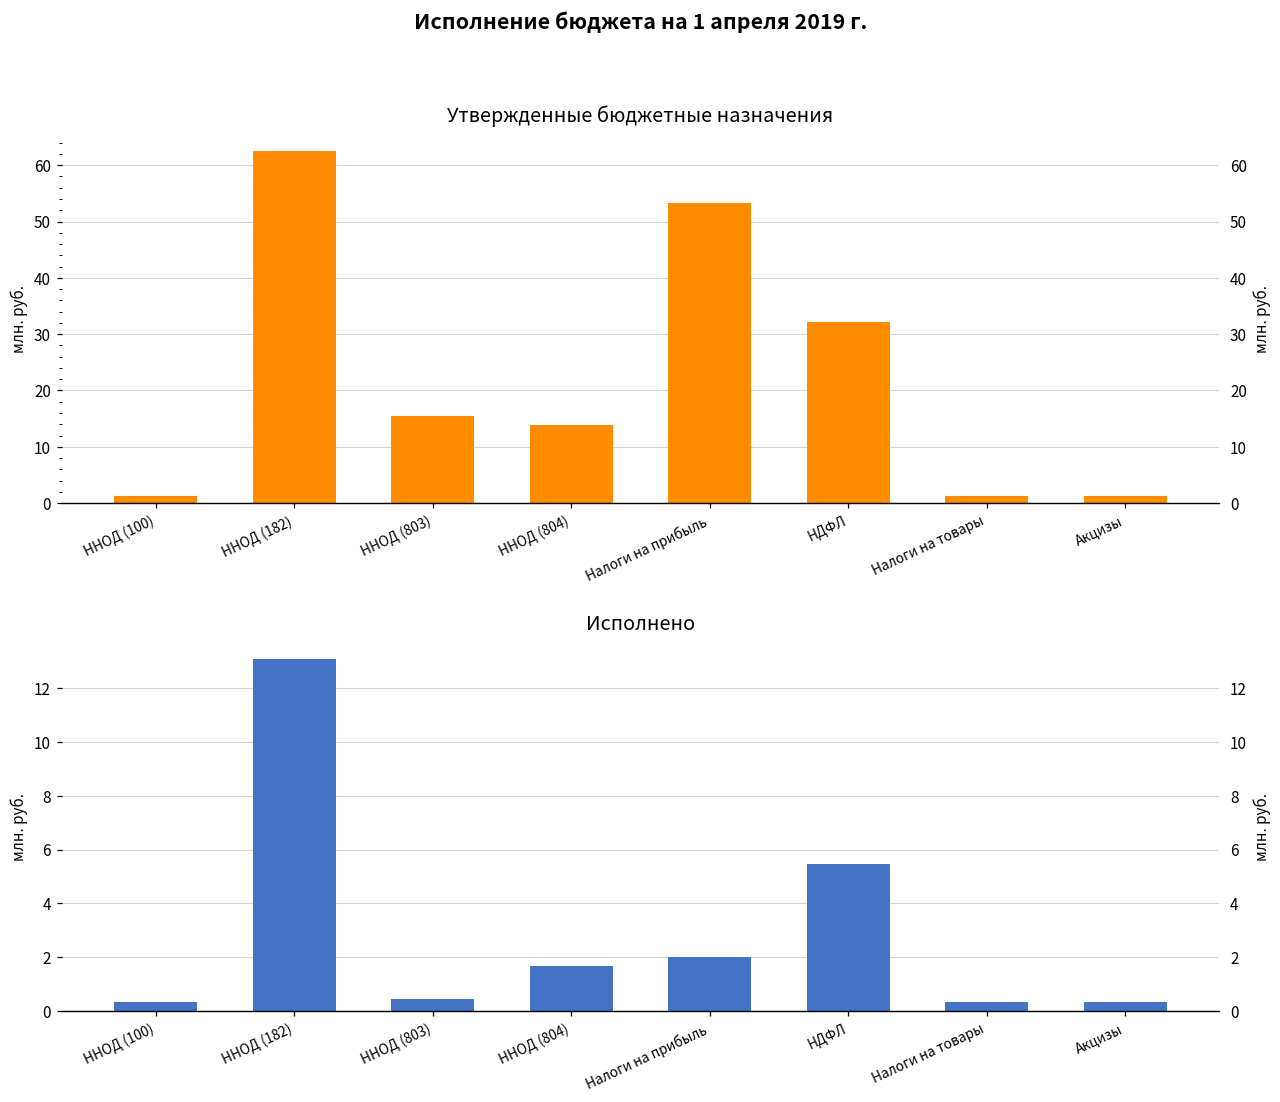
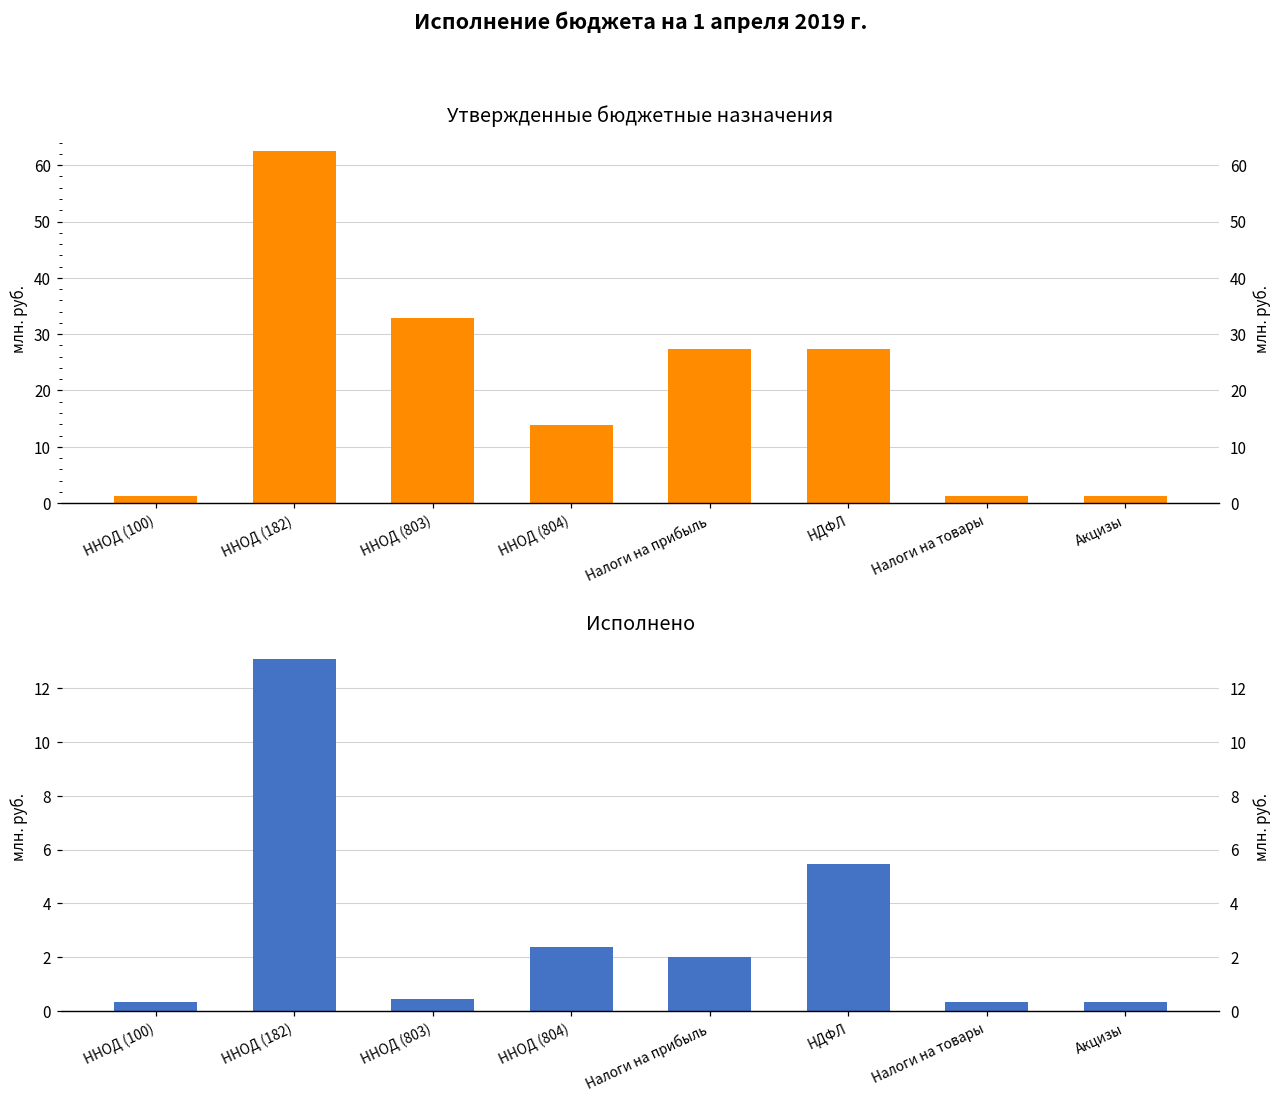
Утвержденные бюджетные назначения, ННОД (803): 16 -> 33
Утвержденные бюджетные назначения, Налоги на прибыль: 53 -> 27
Утвержденные бюджетные назначения, НДФЛ: 32 -> 27
Исполнено, ННОД (804): 1.7 -> 2.4
